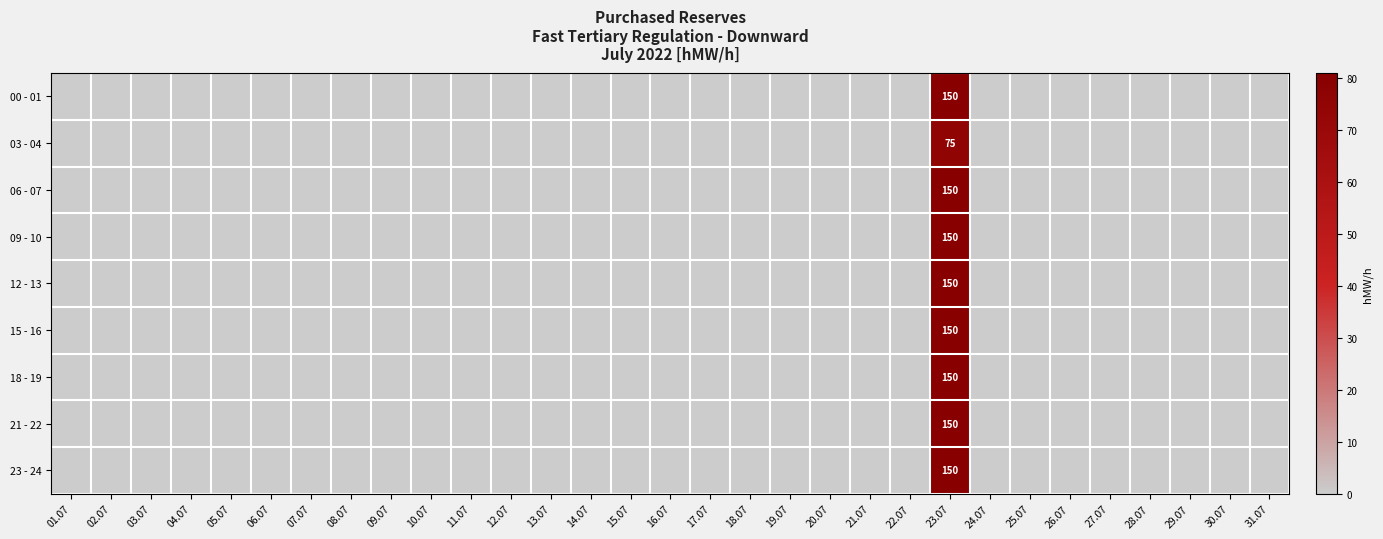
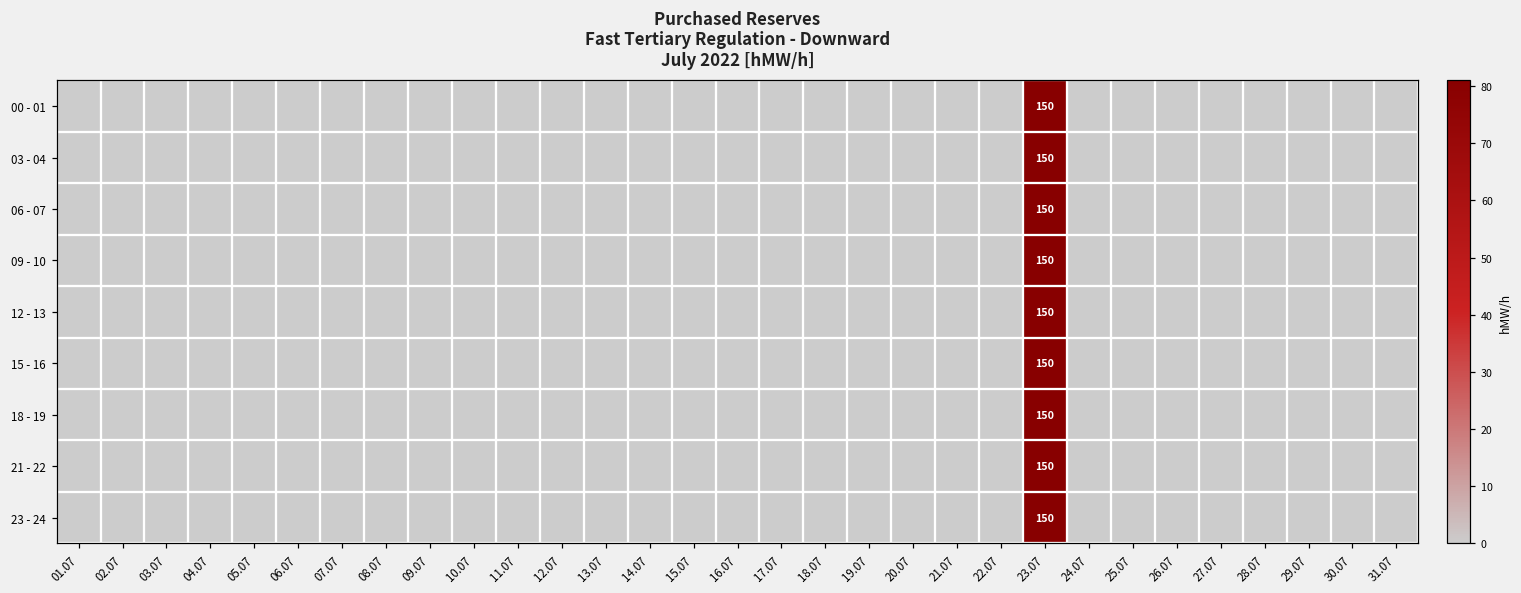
03 - 04, 23.07: 75 -> 150
